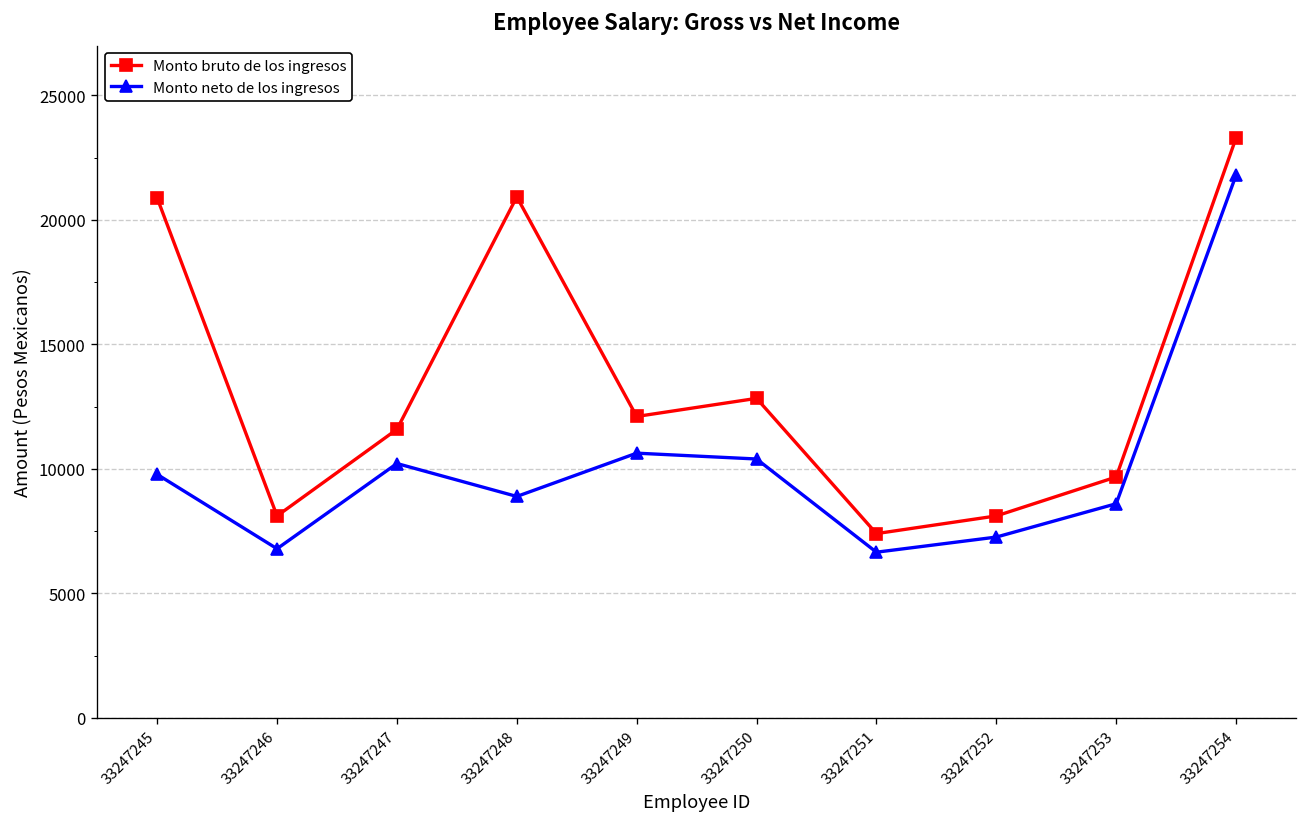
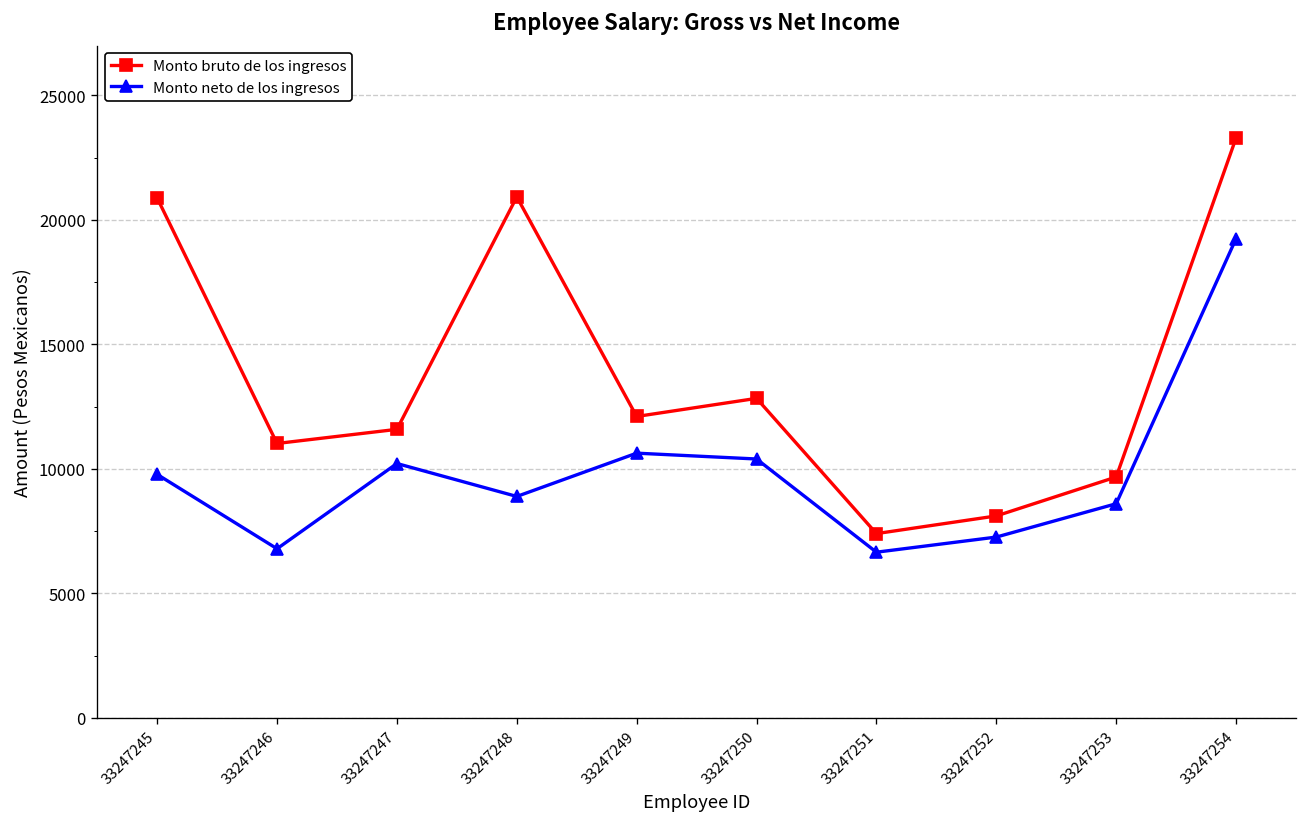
Monto bruto de los ingresos, 33247246: 8100 -> 11000
Monto neto de los ingresos, 33247254: 21800 -> 19200
